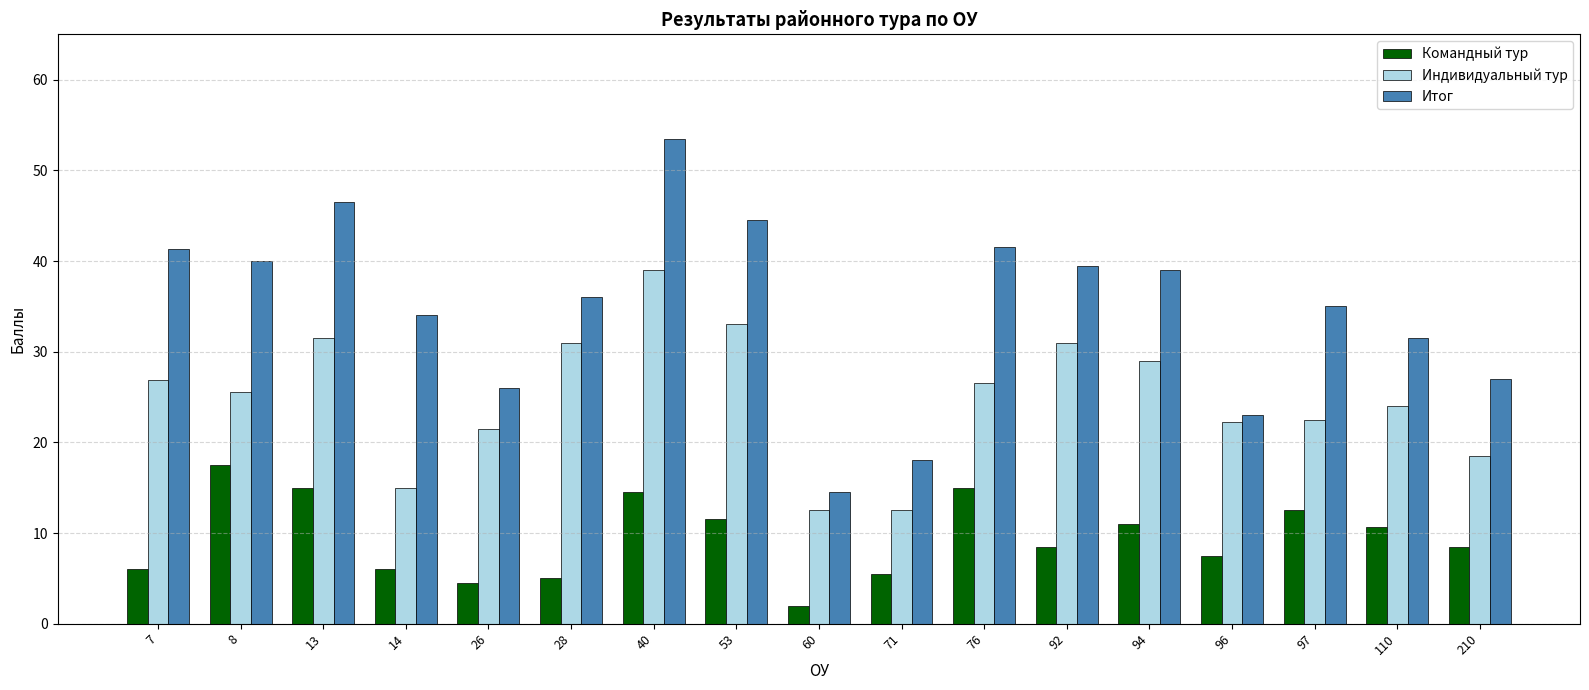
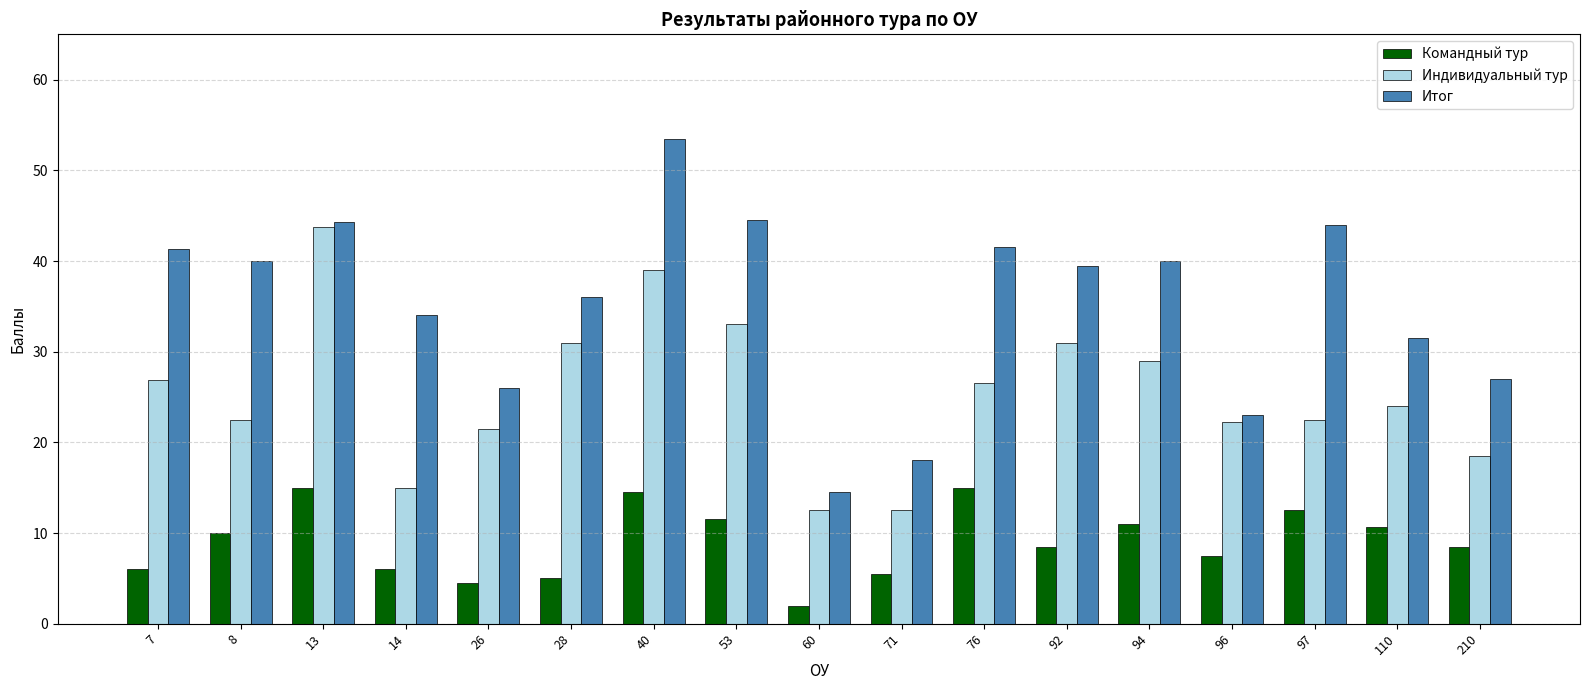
Командный тур, 8: 18 -> 10
Индивидуальный тур, 8: 26 -> 23
Индивидуальный тур, 13: 32 -> 44
Итог, 13: 47 -> 44
Итог, 94: 39 -> 40
Итог, 97: 35 -> 44
